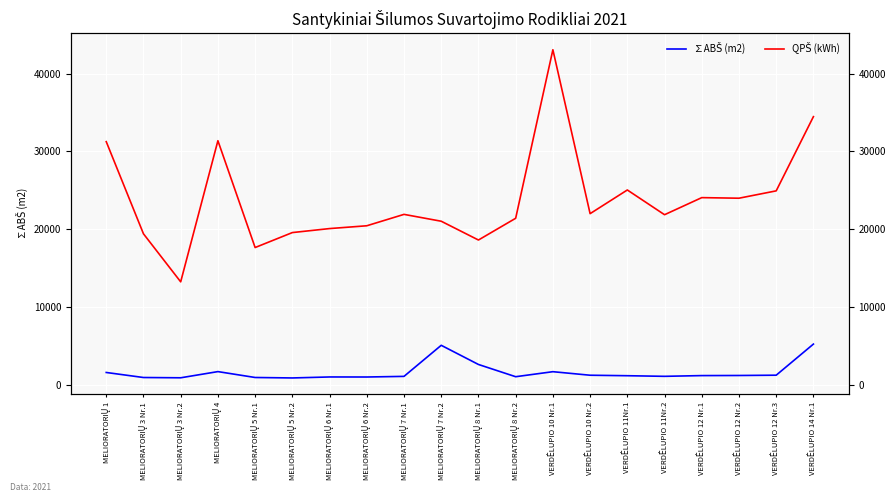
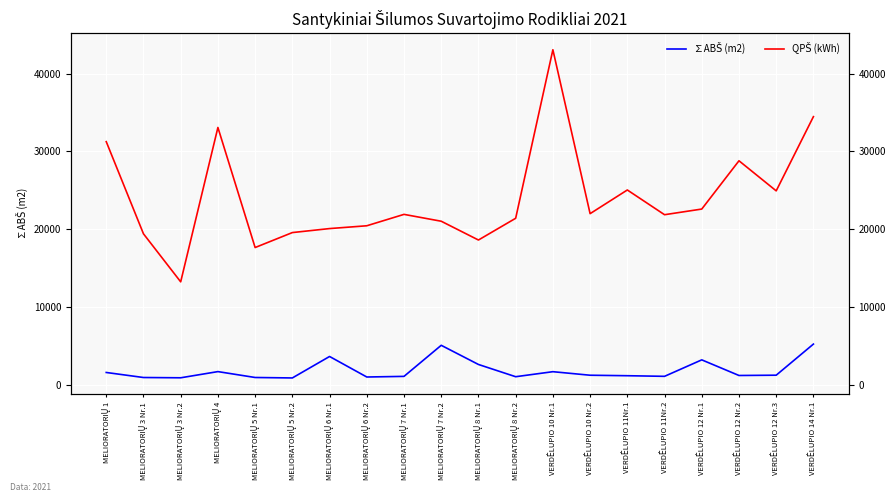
QPŠ (kWh), MELIORATORIŲ 4: 31000 -> 33000
∑ABŠ (m2), MELIORATORIŲ 6 Nr.1: 1000 -> 4000
∑ABŠ (m2), VERDĖLUPIO 12 Nr.1: 1000 -> 3000
QPŠ (kWh), VERDĖLUPIO 12 Nr.1: 24000 -> 23000
QPŠ (kWh), VERDĖLUPIO 12 Nr.2: 24000 -> 29000
